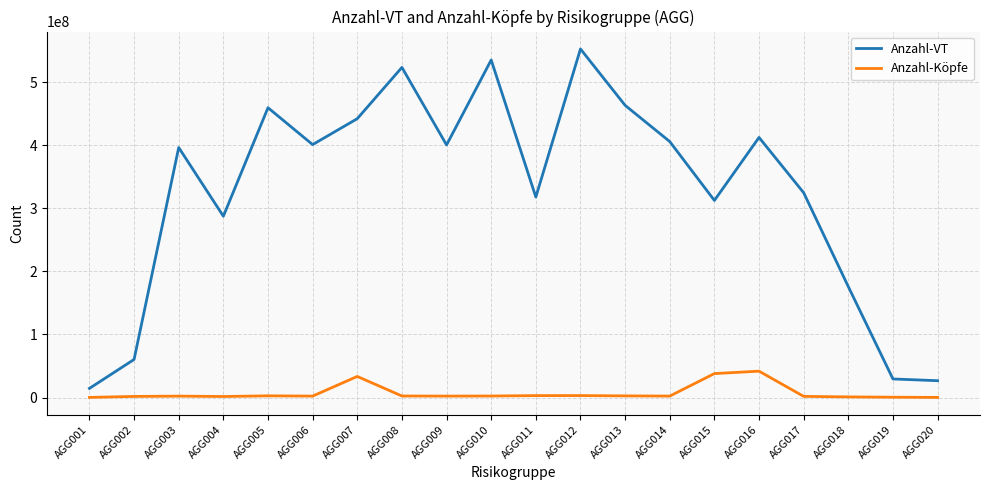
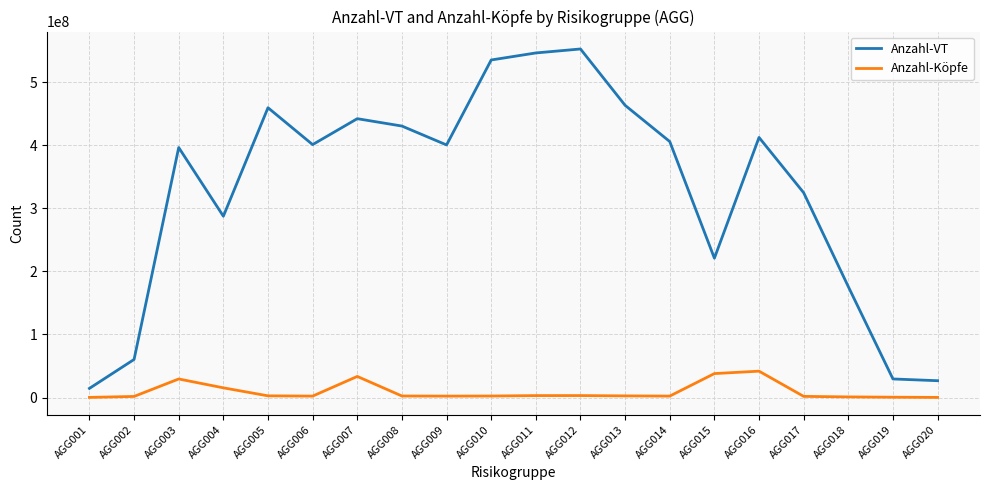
Anzahl-Köpfe, AGG003: 0 -> 30000000
Anzahl-Köpfe, AGG004: 0 -> 20000000
Anzahl-VT, AGG008: 520000000 -> 430000000
Anzahl-VT, AGG011: 320000000 -> 550000000
Anzahl-VT, AGG015: 310000000 -> 220000000
